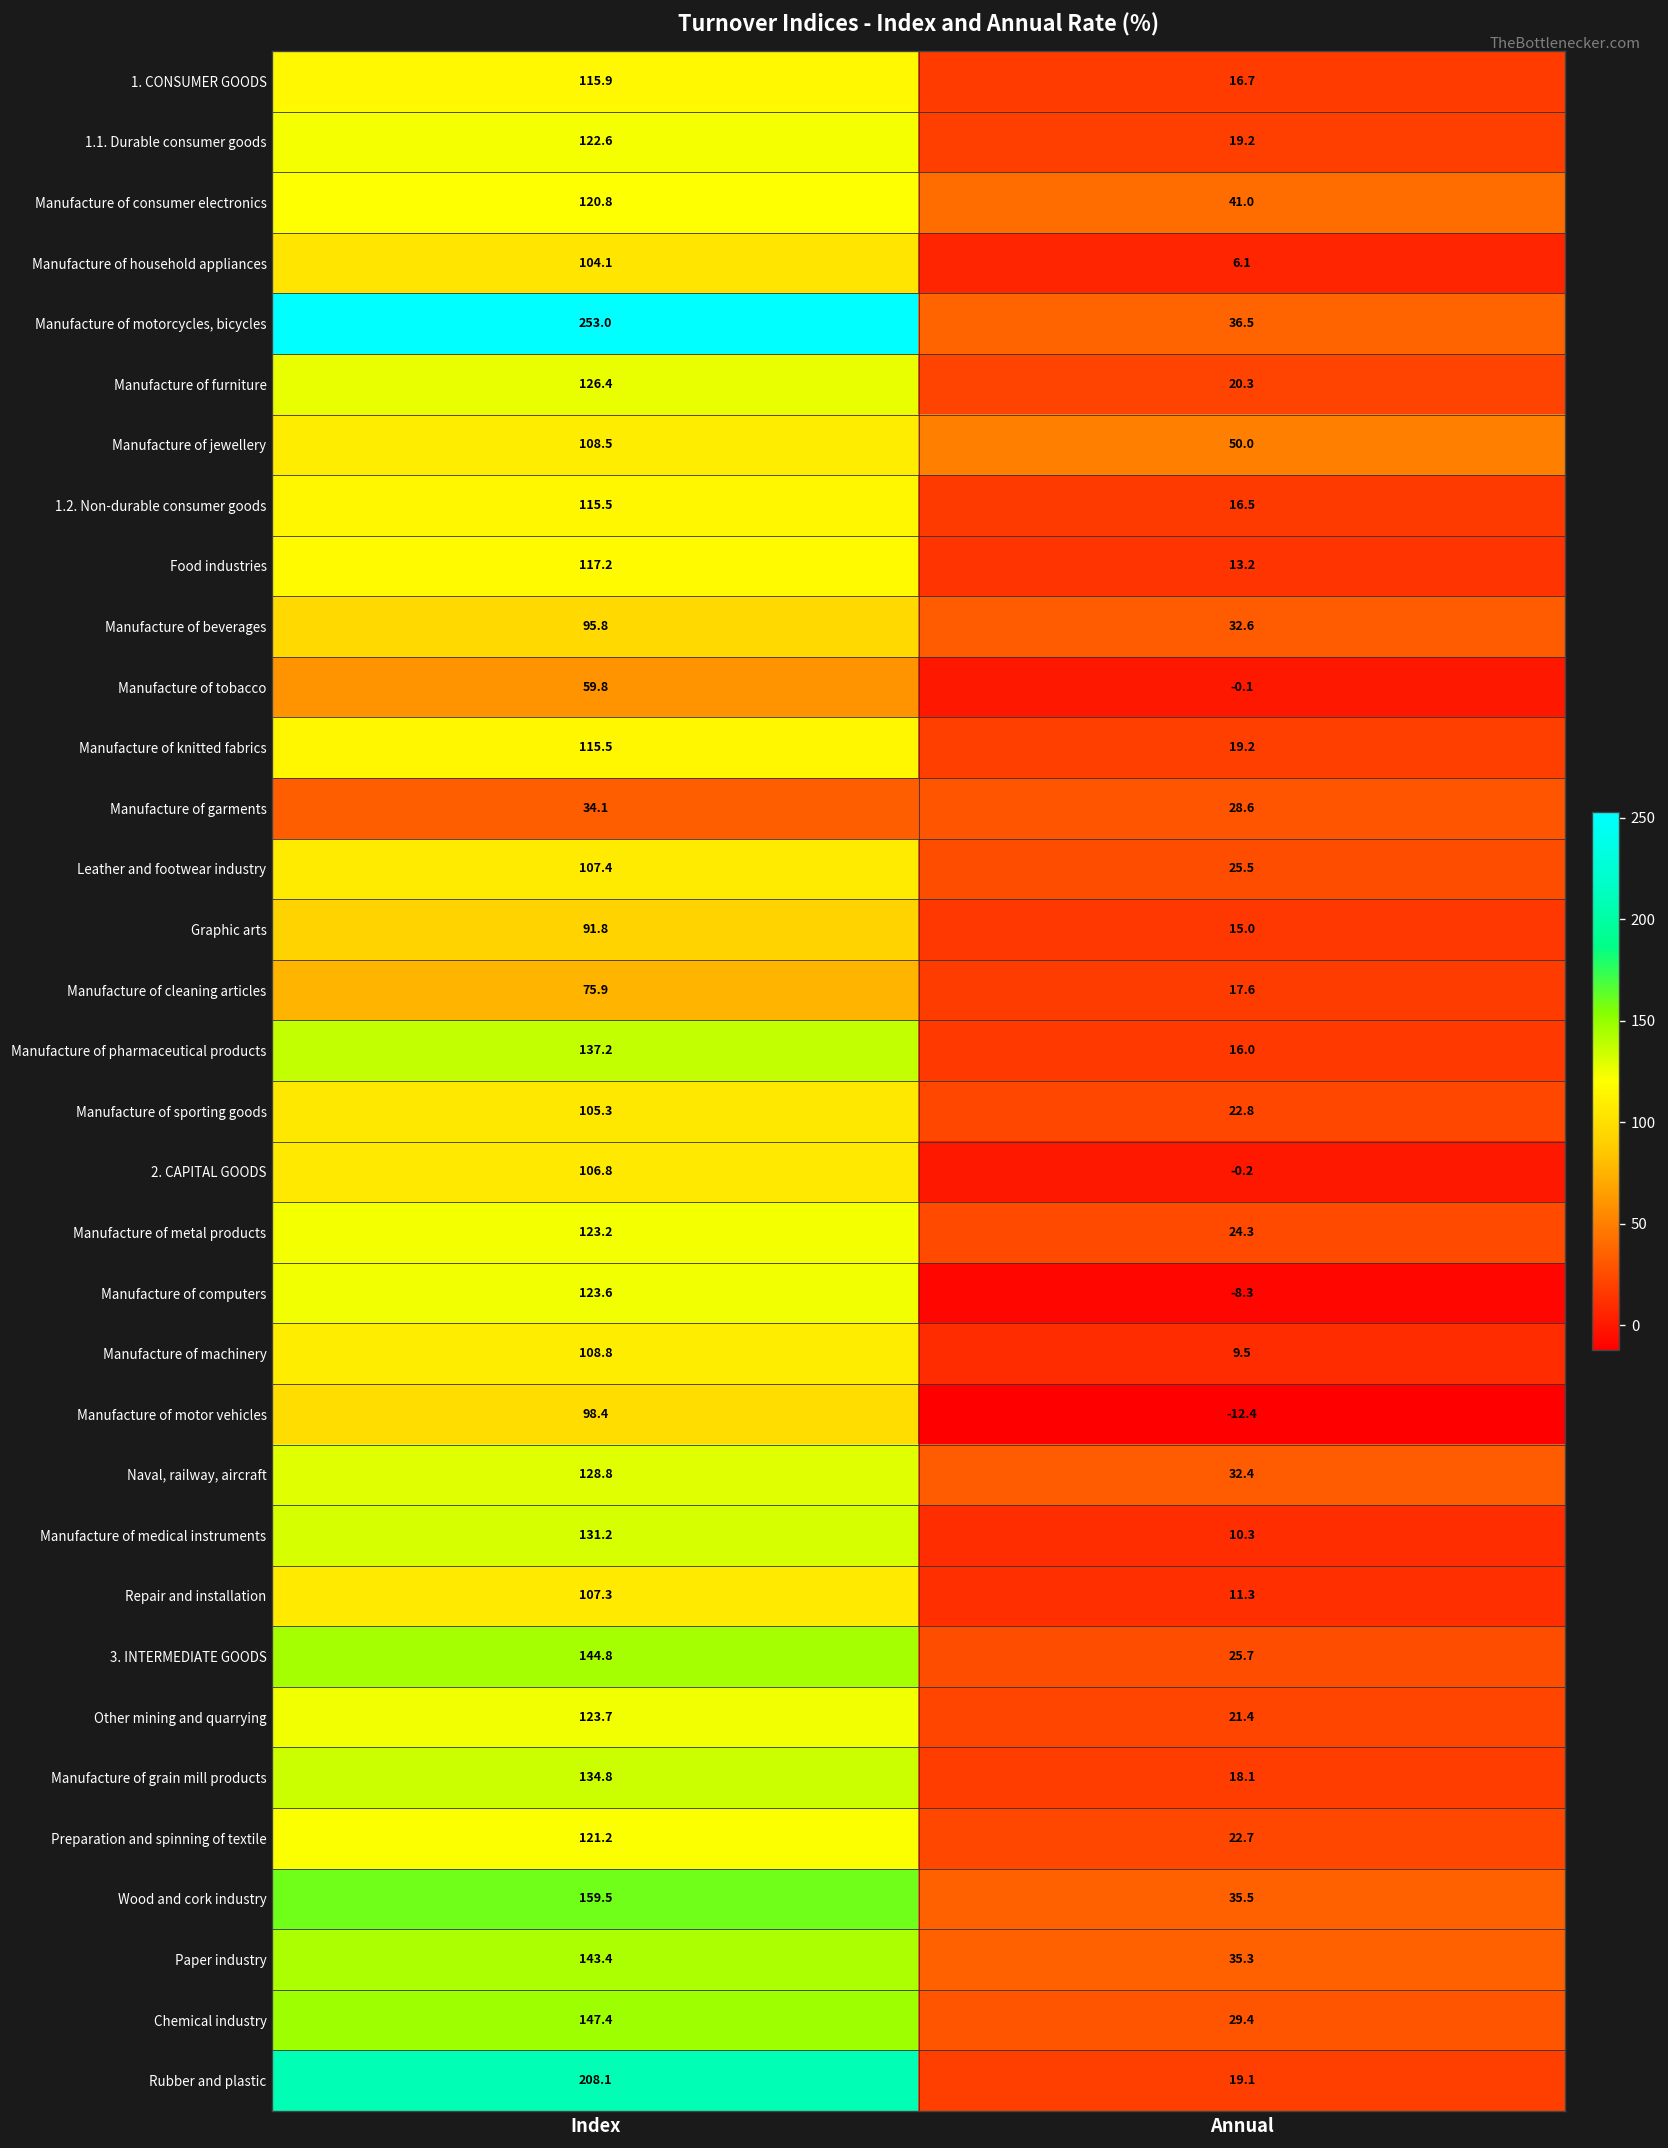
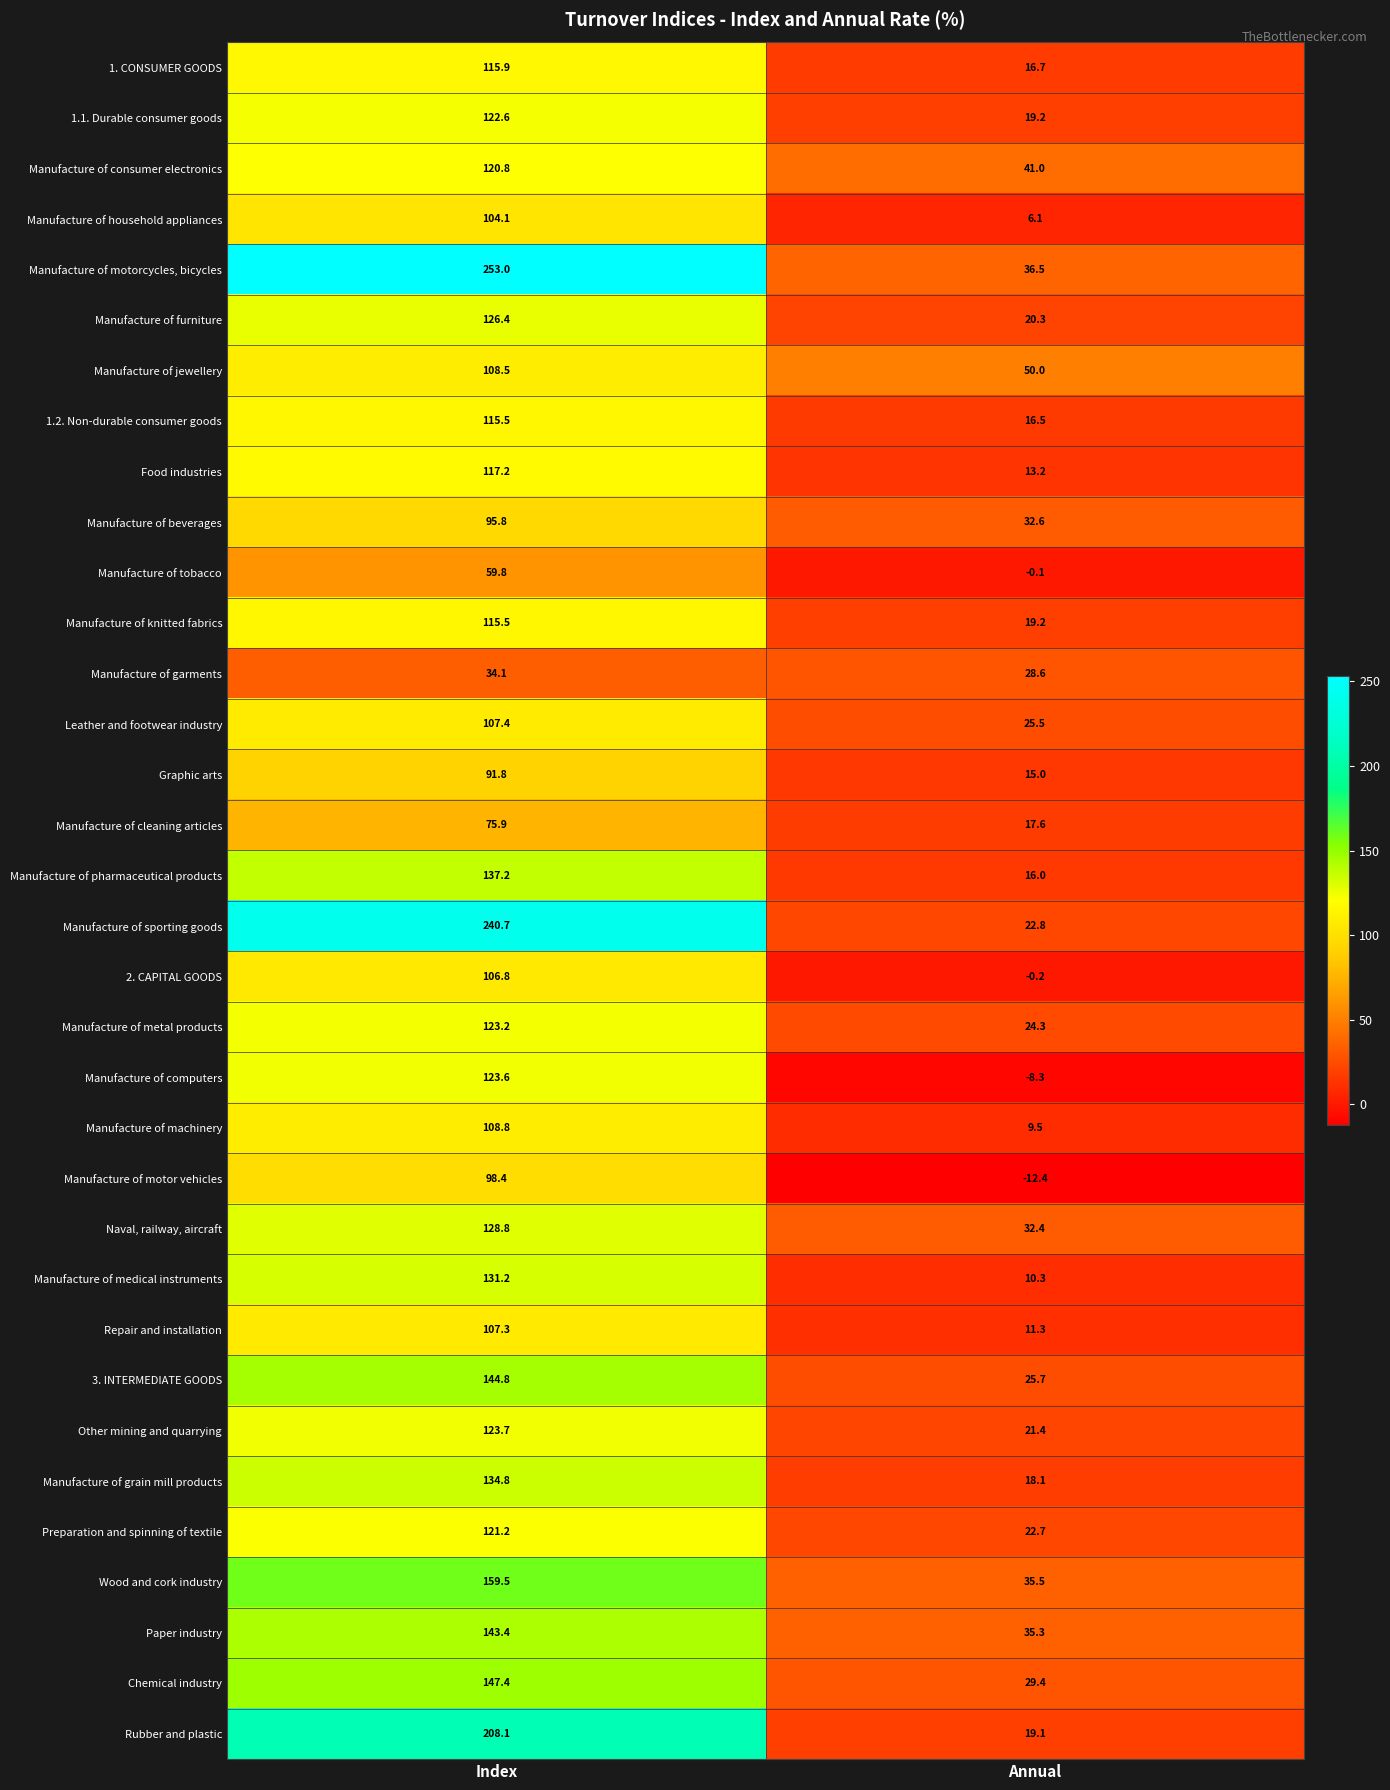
Manufacture of sporting goods, Index: 105.3 -> 240.7
